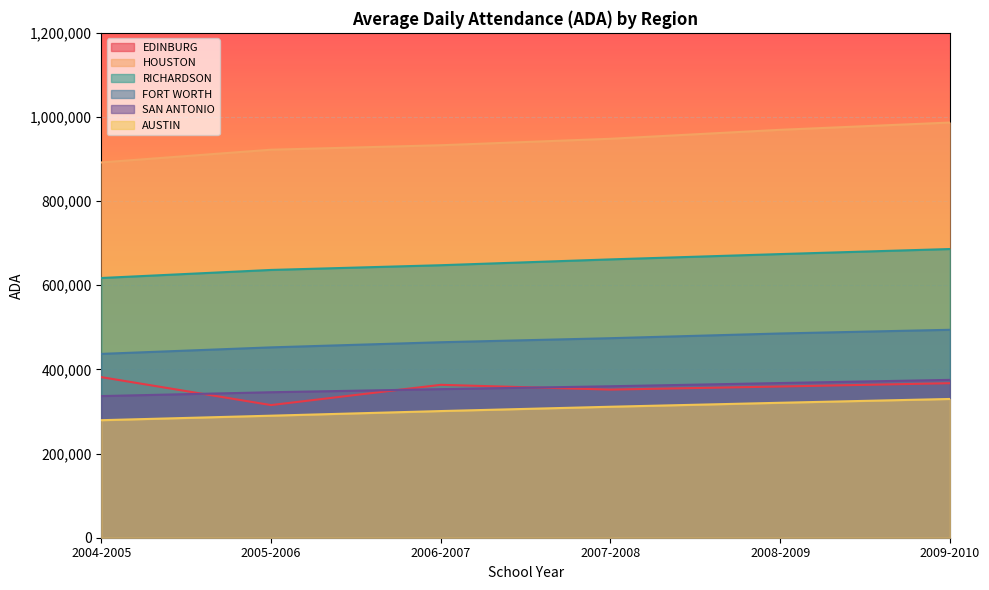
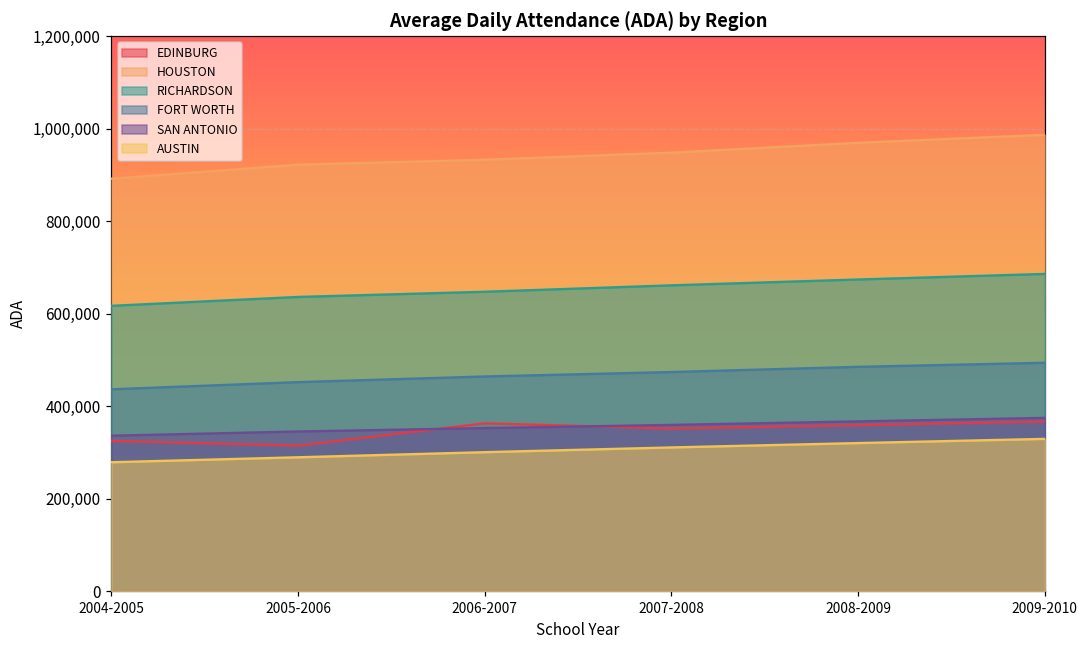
EDINBURG, 2004-2005: 380,000 -> 330,000
